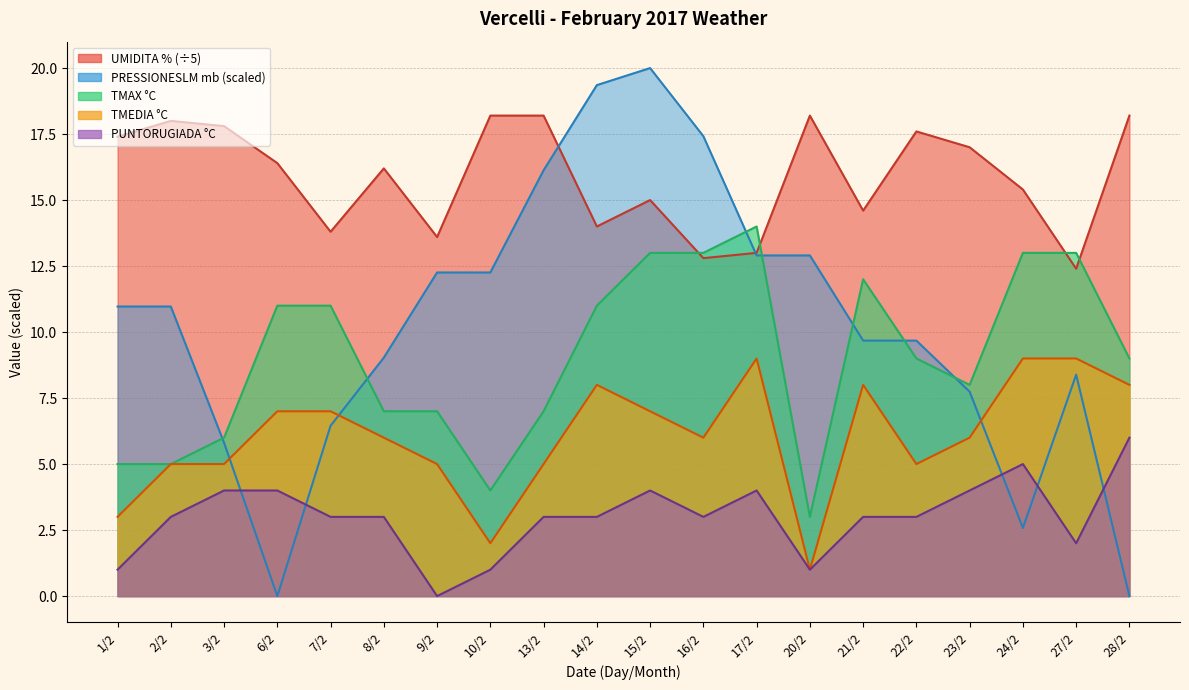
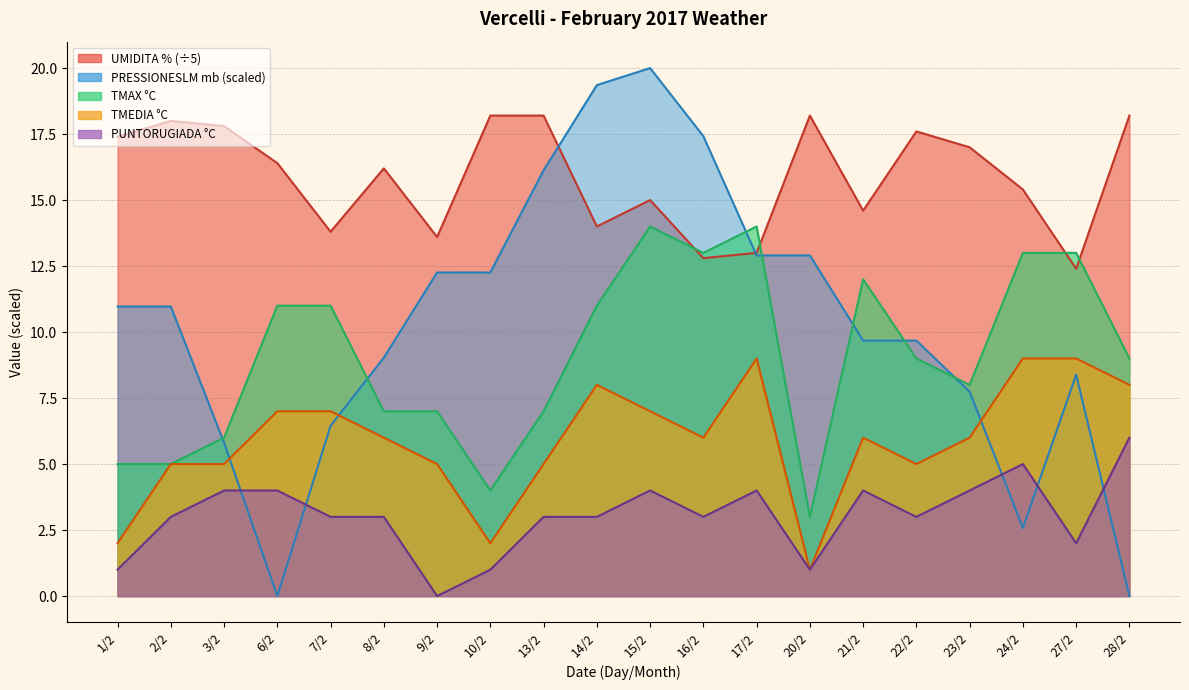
TMEDIA °C, 1/2: 3 -> 2
TMAX °C, 15/2: 13 -> 14
TMEDIA °C, 21/2: 8 -> 6
PUNTORUGIADA °C, 21/2: 3 -> 4
